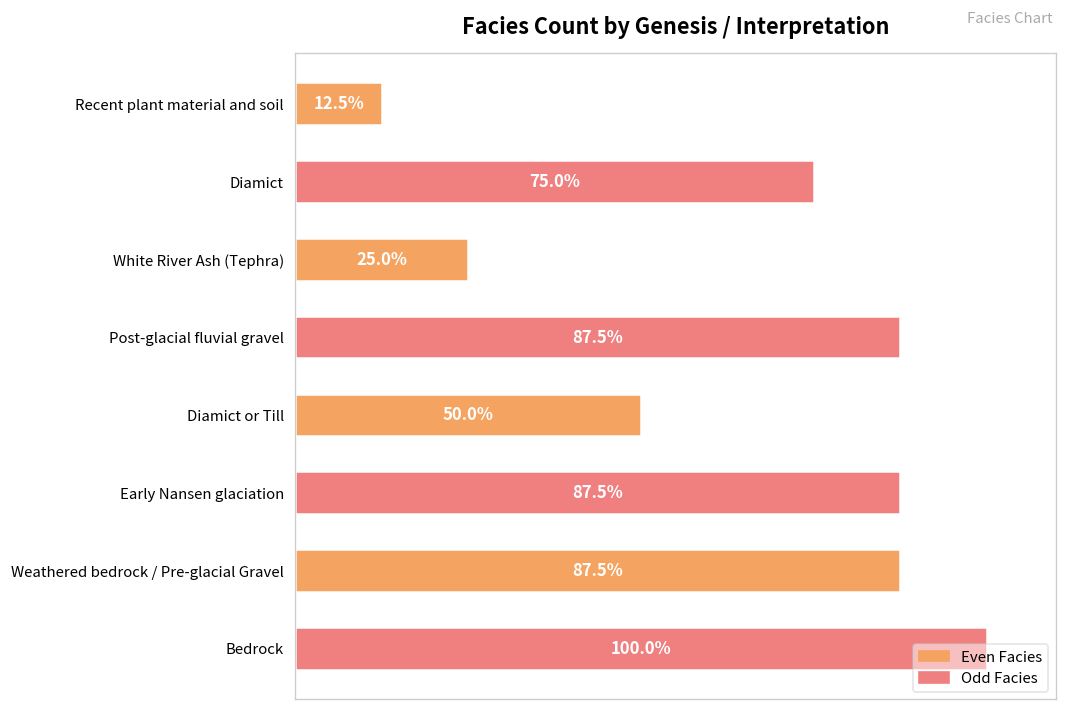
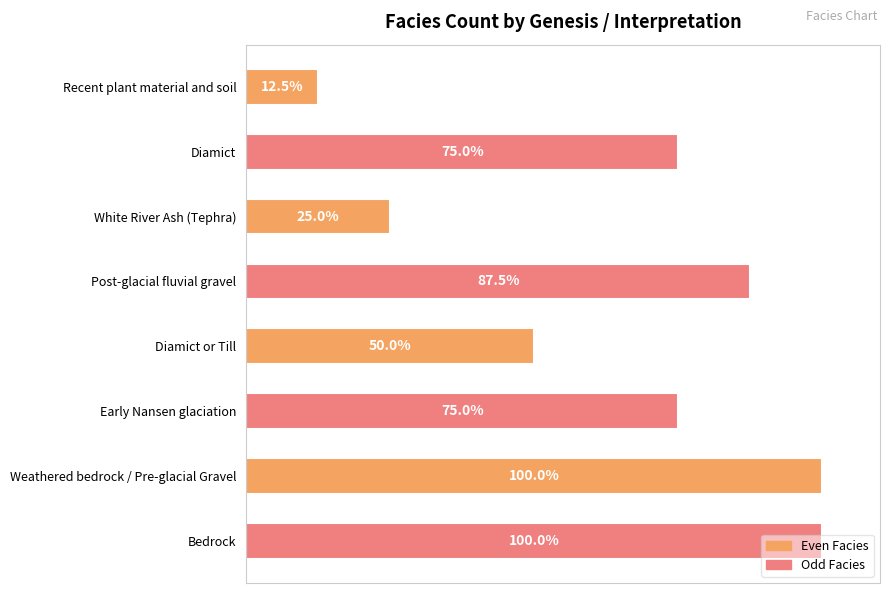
Early Nansen glaciation: 87.5% -> 75.0%
Weathered bedrock / Pre-glacial Gravel: 87.5% -> 100.0%
